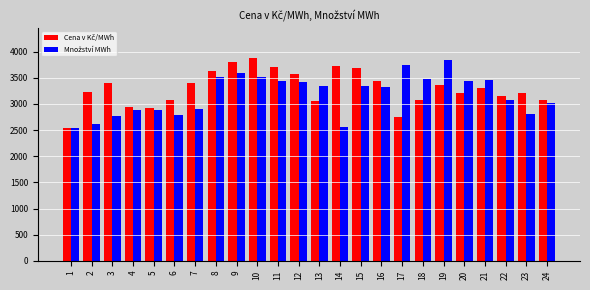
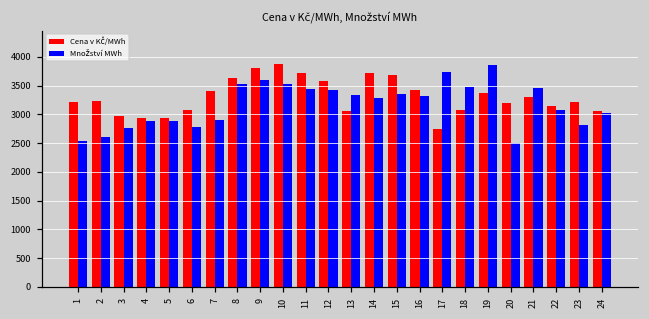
Cena v Kč/MWh, 1: 2500 -> 3200
Cena v Kč/MWh, 3: 3400 -> 3000
Množství MWh, 14: 2600 -> 3300
Množství MWh, 20: 3400 -> 2500
